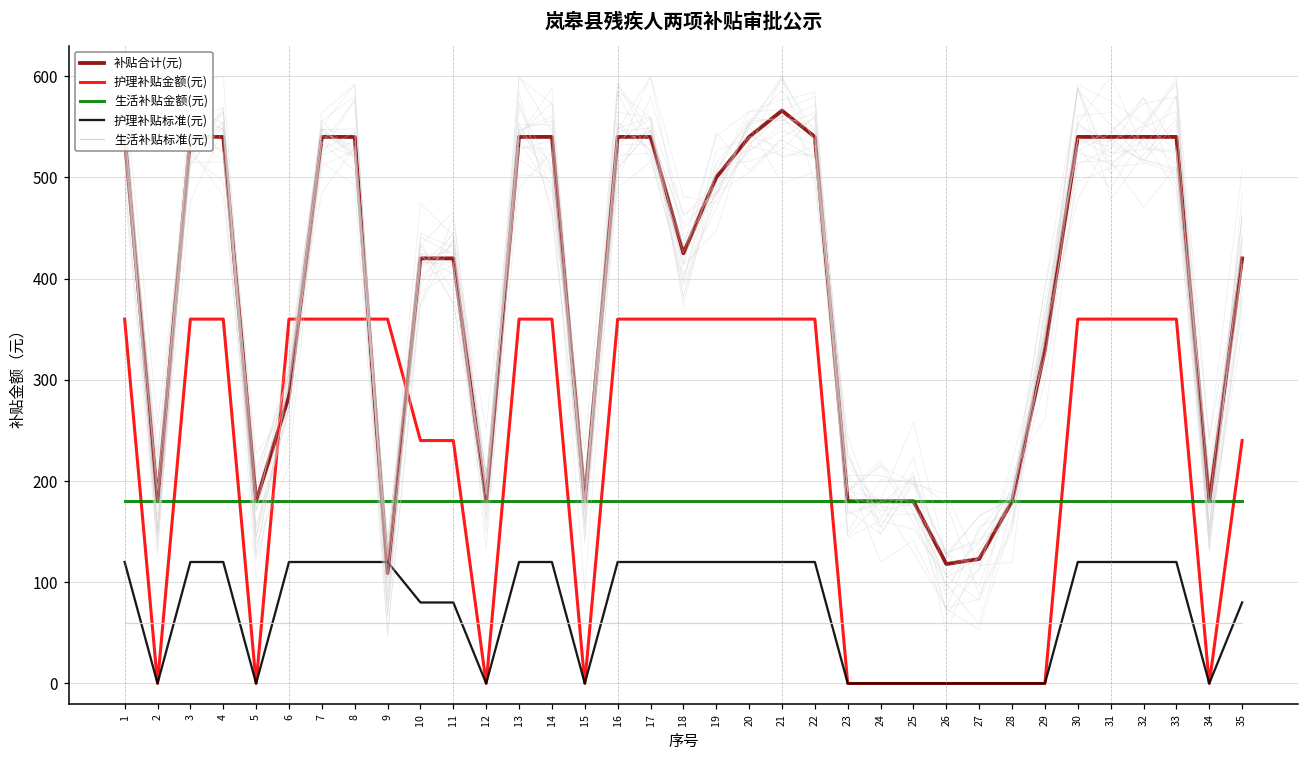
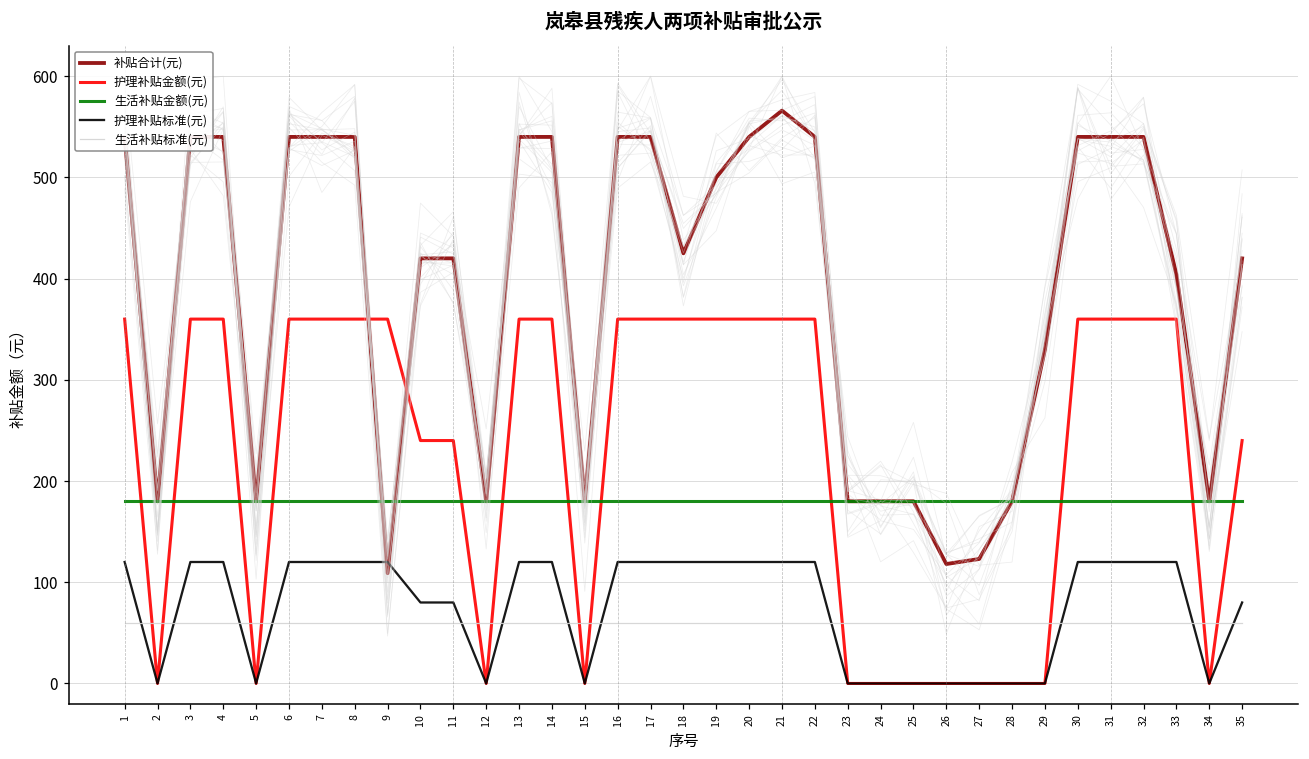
补贴合计(元), 6: 280 -> 540
补贴合计(元), 33: 540 -> 400
